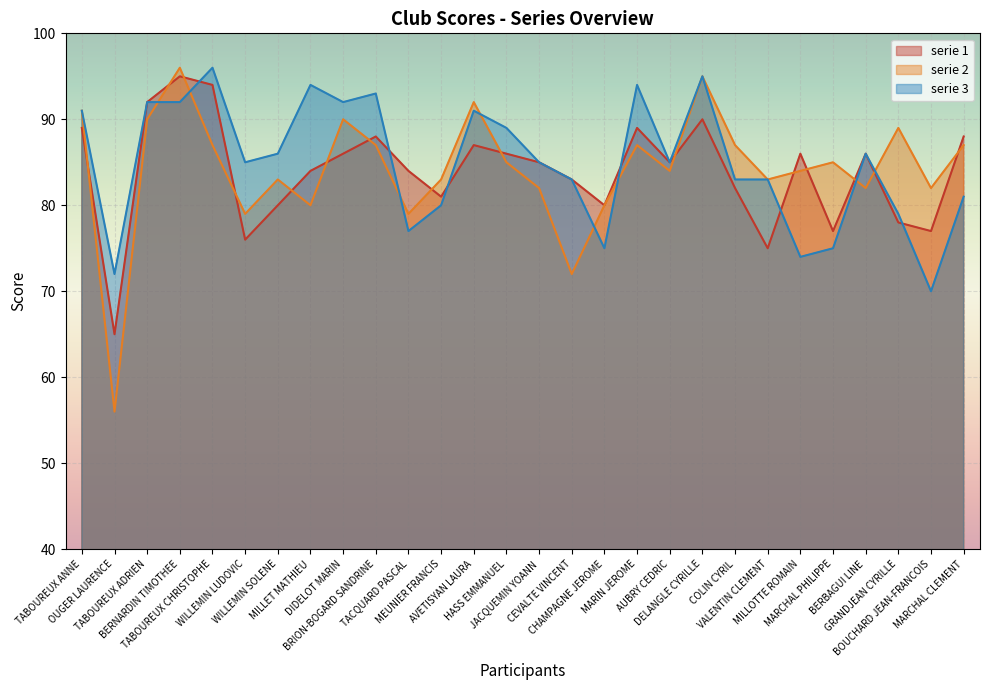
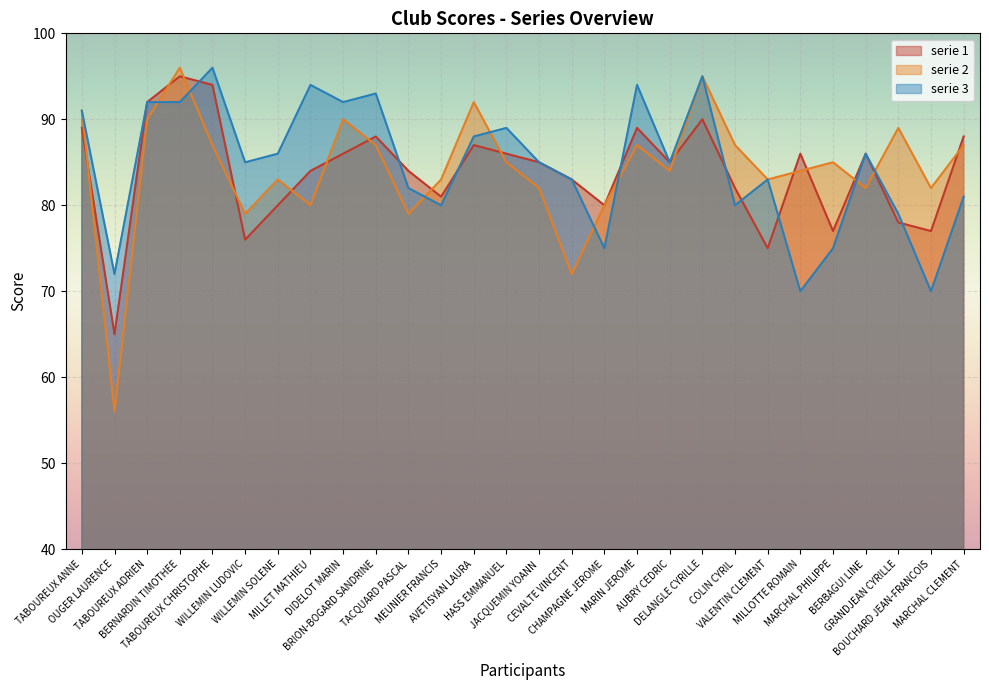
serie 3, TACQUARD PASCAL: 77 -> 82
serie 3, AVETISYAN LAURA: 91 -> 88
serie 3, COLIN CYRIL: 83 -> 80
serie 3, MILLOTTE ROMAIN: 74 -> 70
